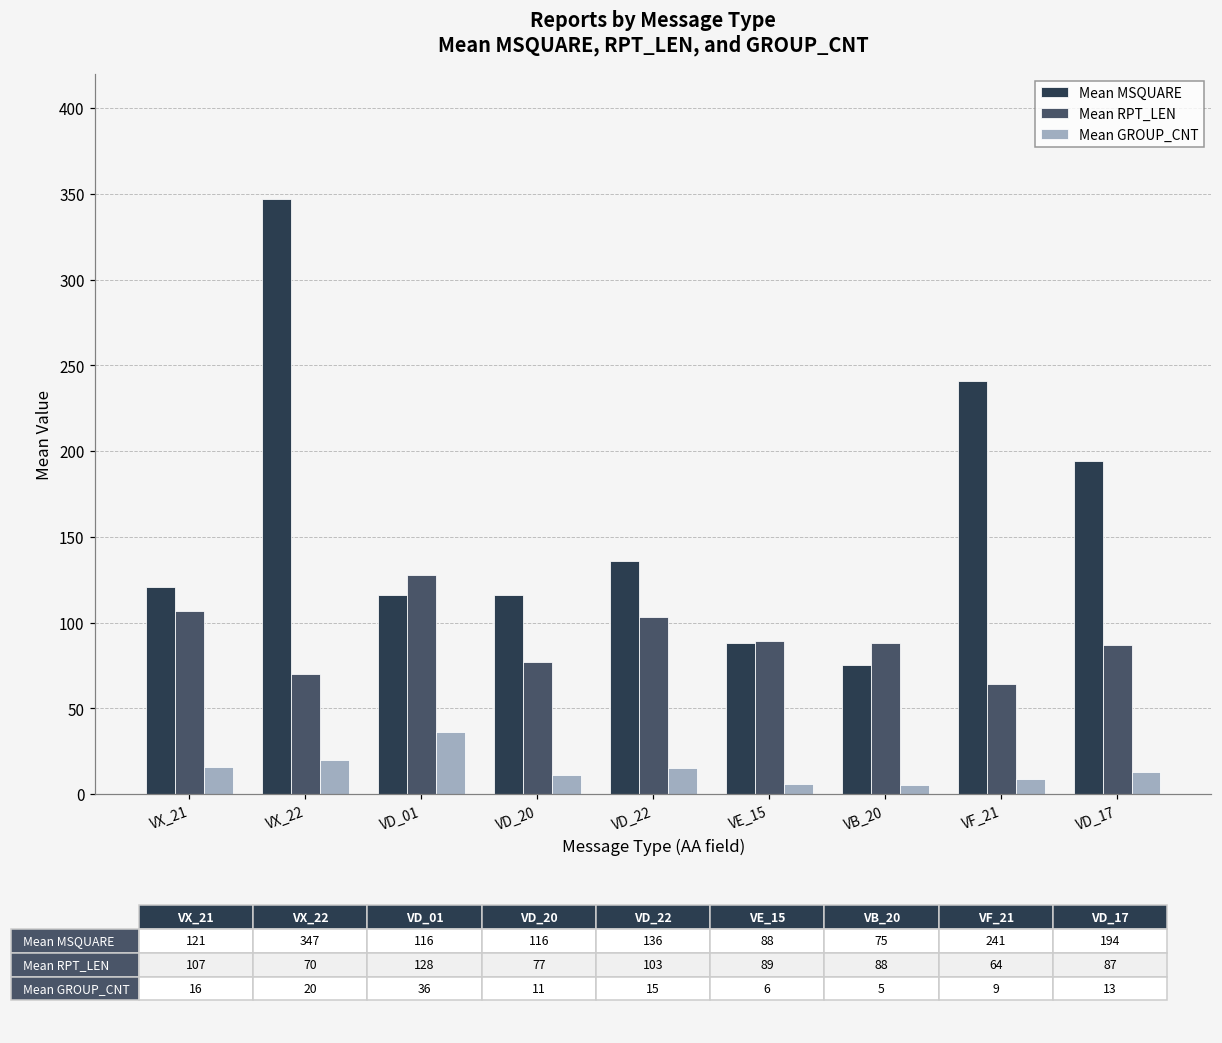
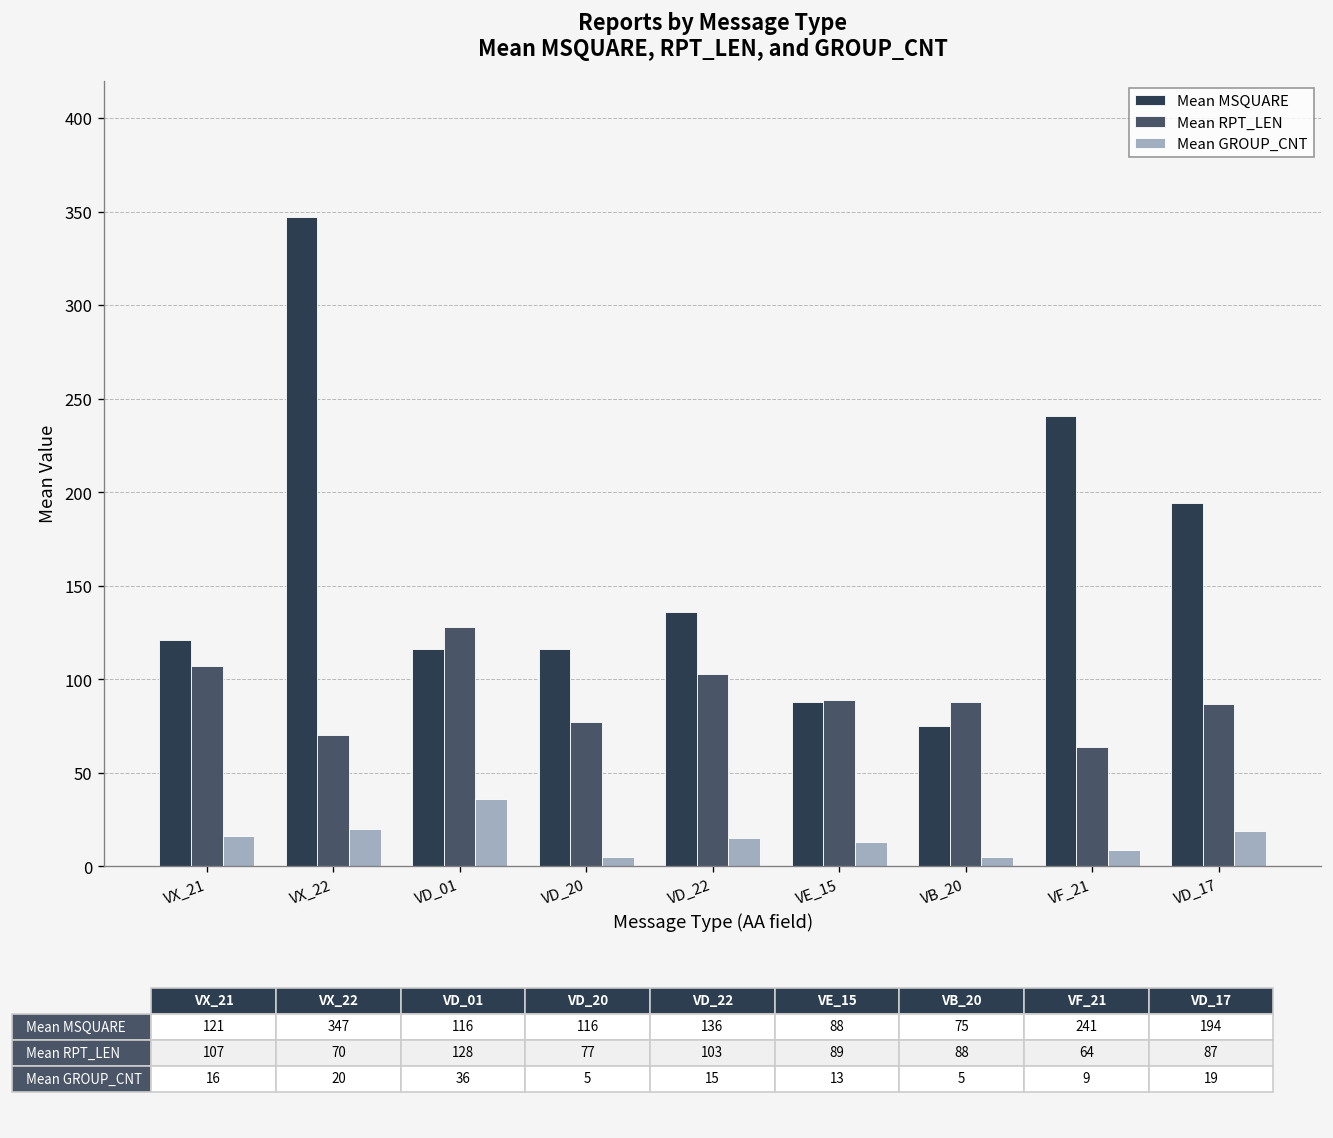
Mean GROUP_CNT, VD_20: 11 -> 5
Mean GROUP_CNT, VE_15: 6 -> 13
Mean GROUP_CNT, VD_17: 13 -> 19
